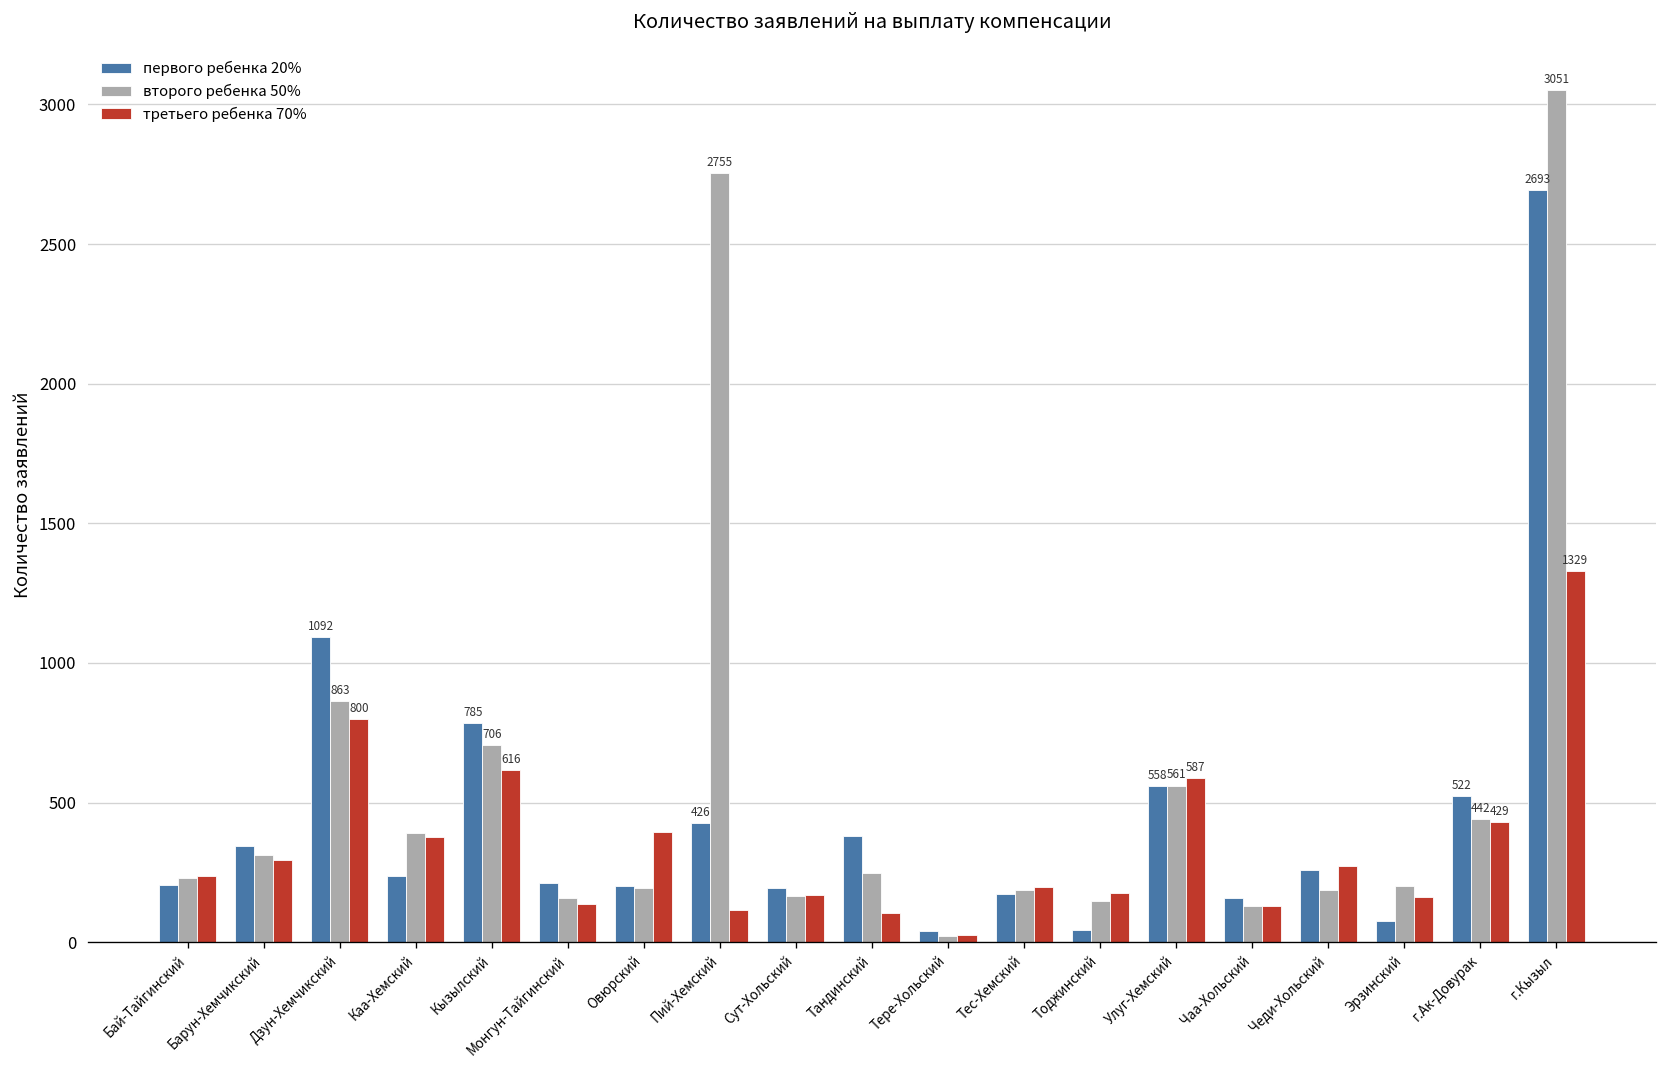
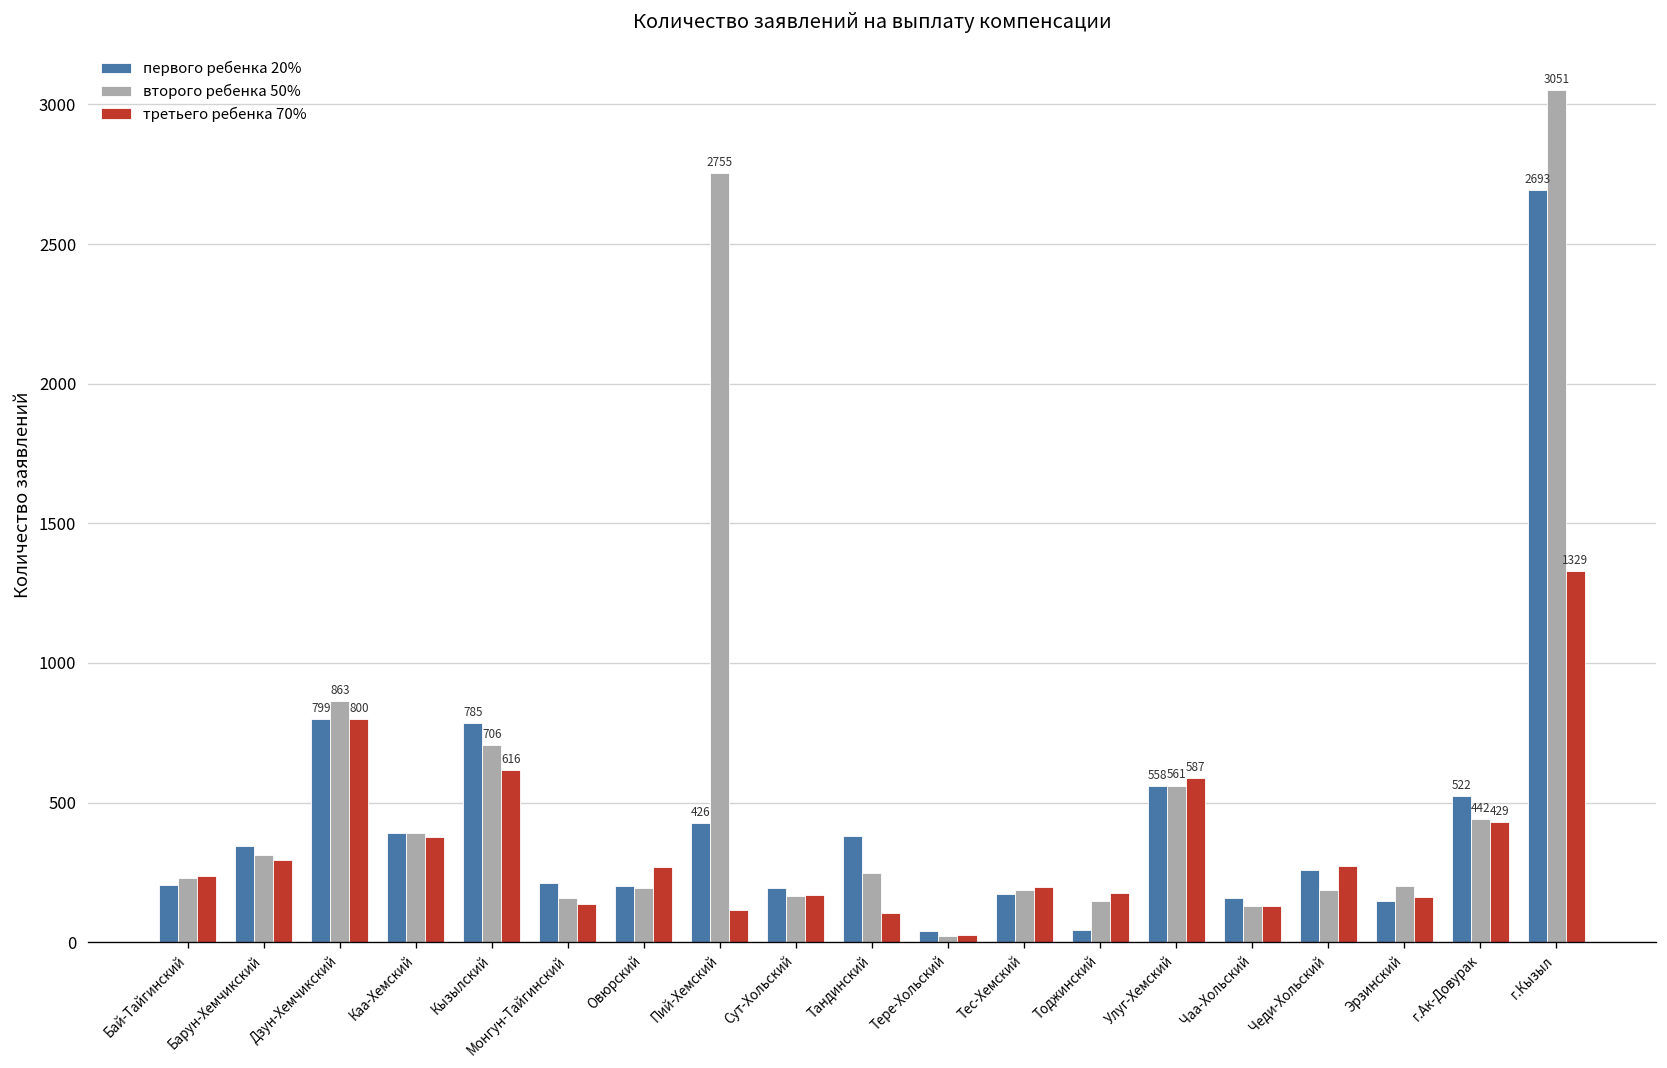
первого ребенка 20%, Дзун-Хемчикский: 1092 -> 799
первого ребенка 20%, Каа-Хемский: 240 -> 390
третьего ребенка 70%, Овюрский: 400 -> 270
первого ребенка 20%, Эрзинский: 80 -> 150
